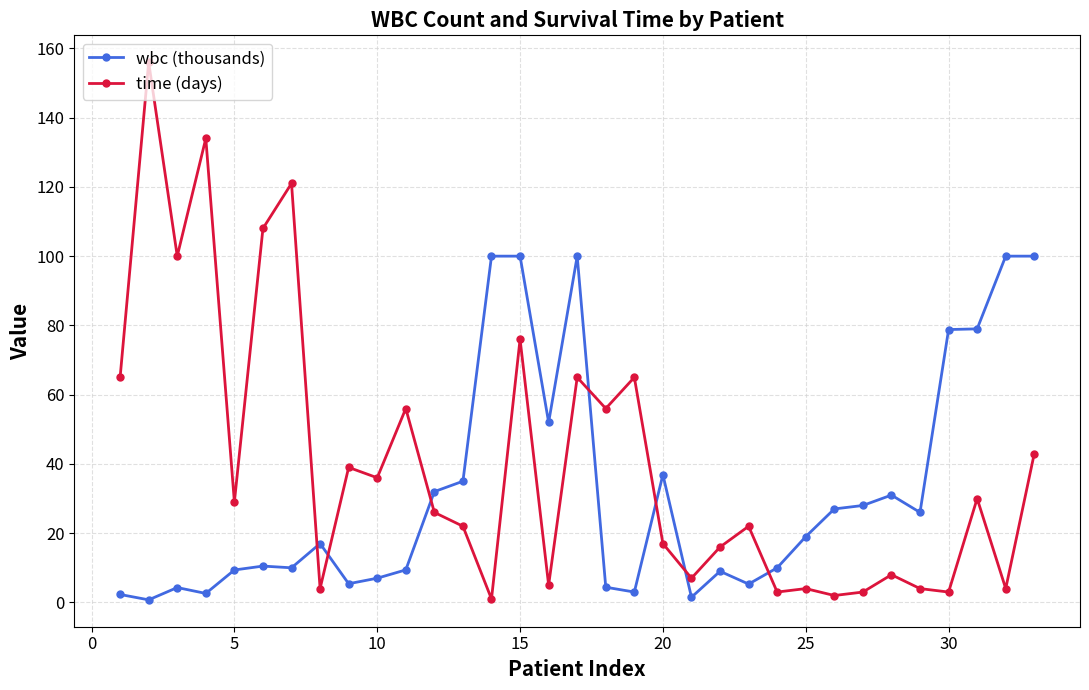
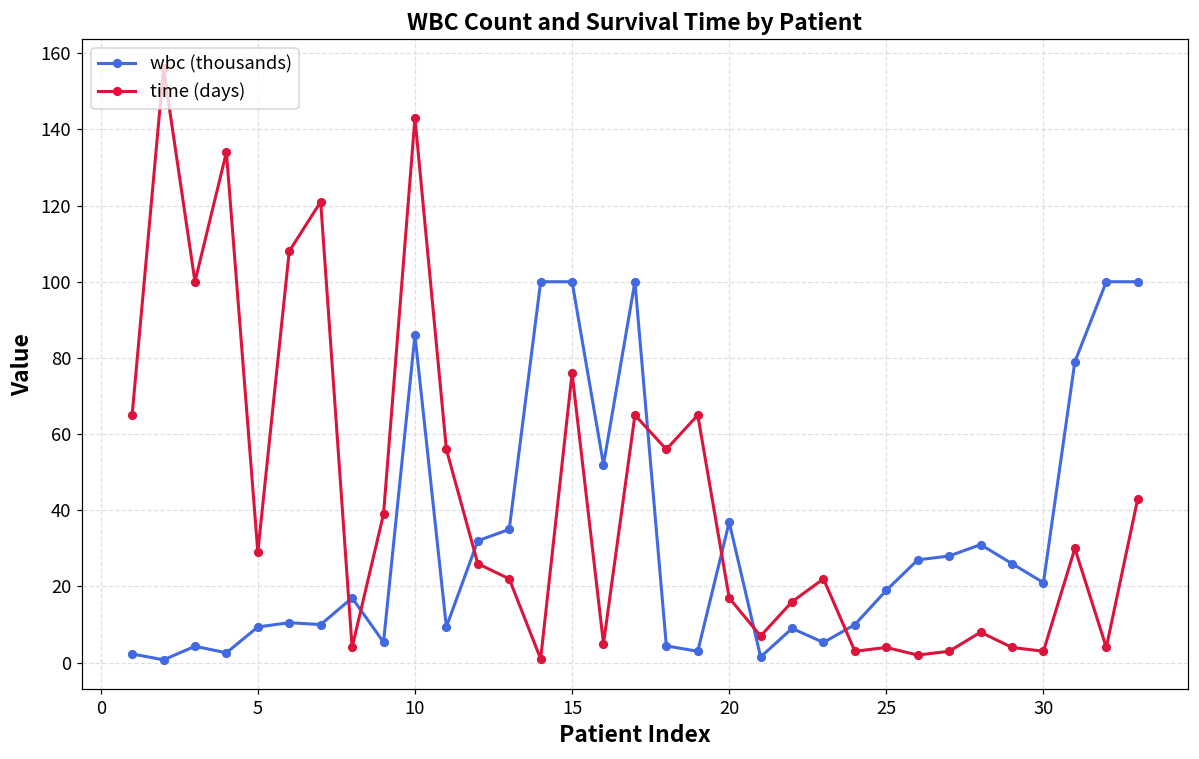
wbc (thousands), 10: 7 -> 86
time (days), 10: 36 -> 143
wbc (thousands), 30: 79 -> 21
